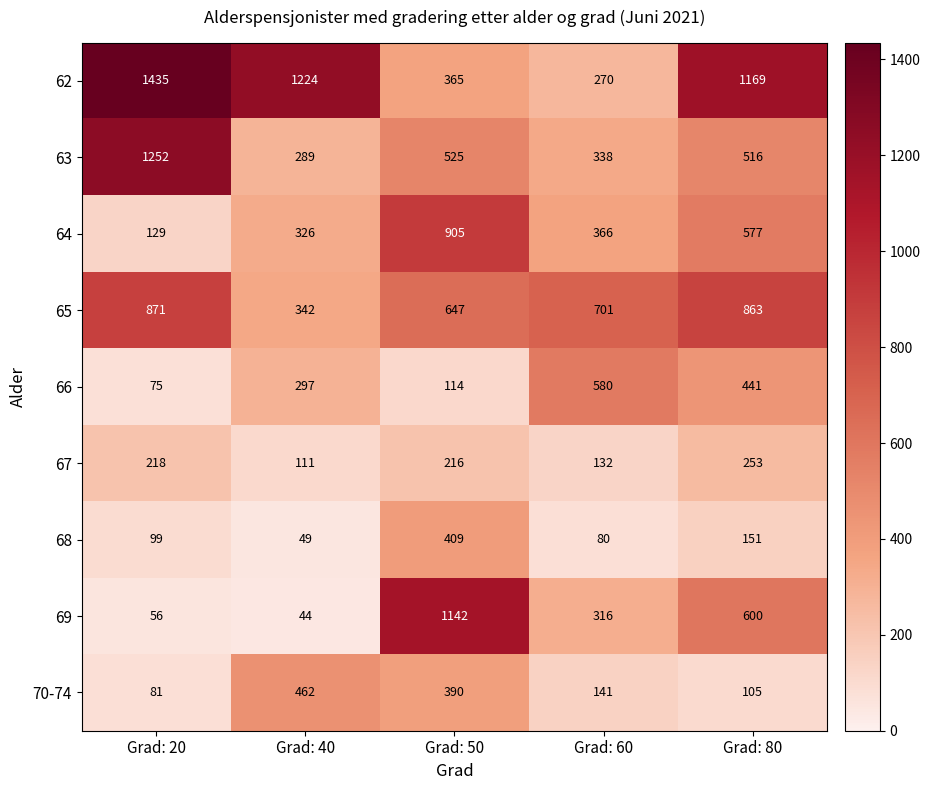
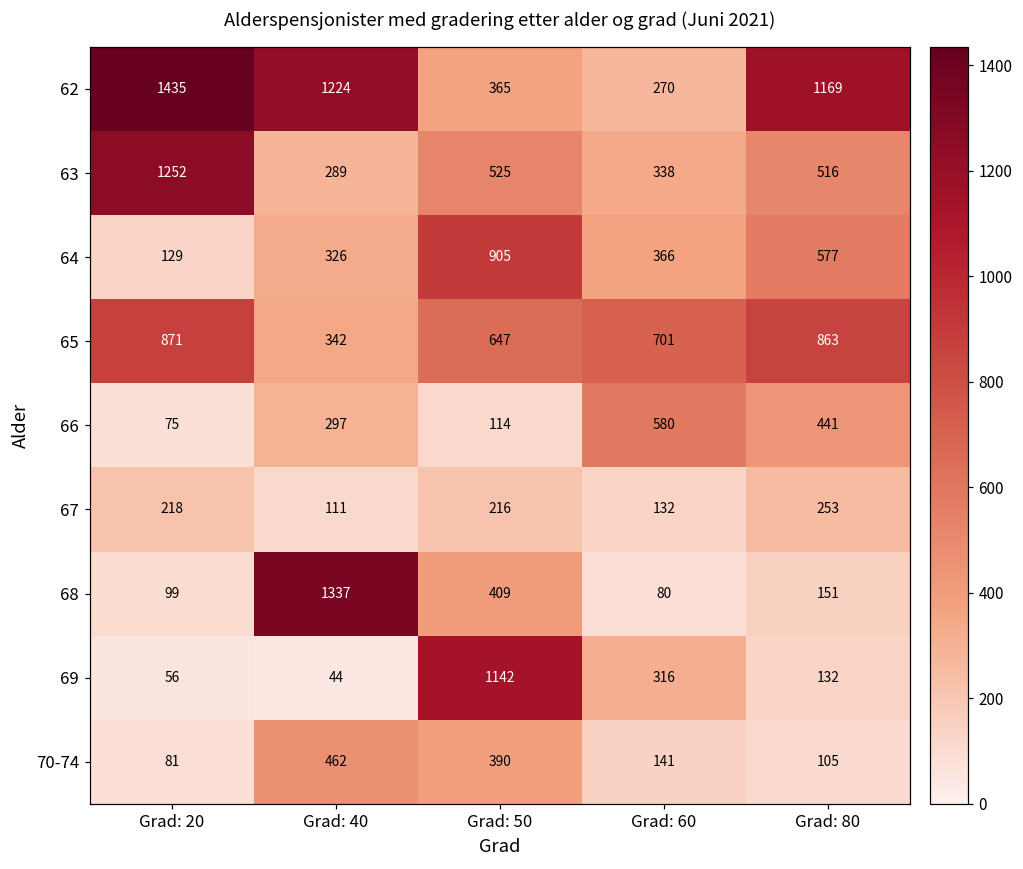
68, Grad: 40: 49 -> 1337
69, Grad: 80: 600 -> 132
